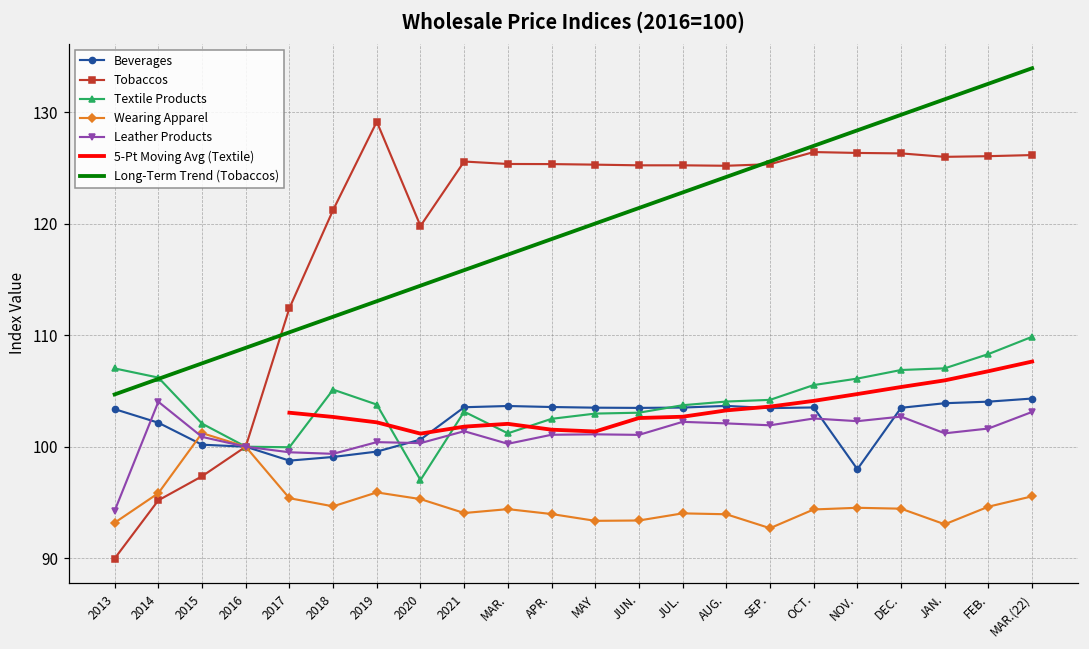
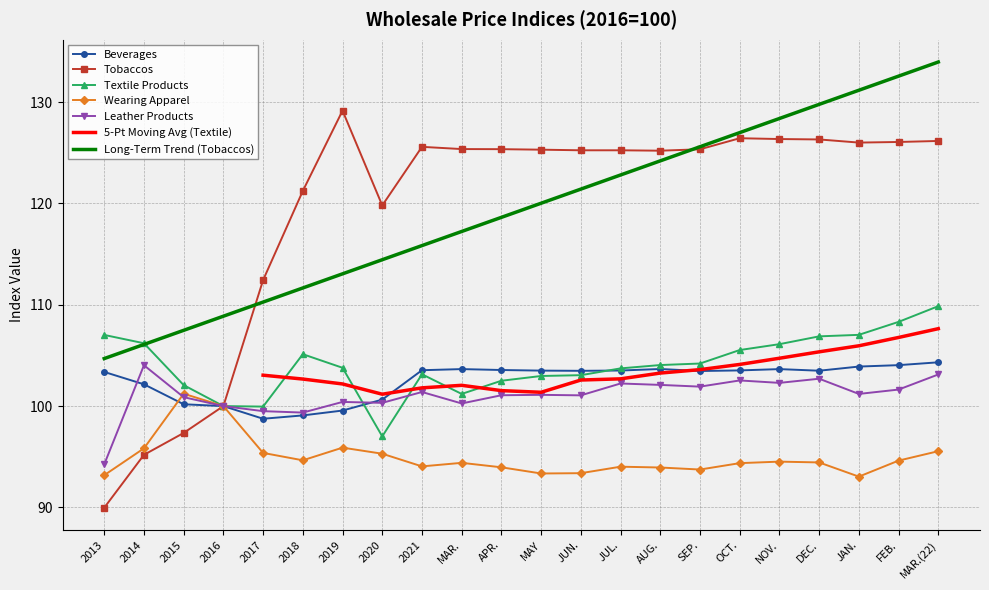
Wearing Apparel, SEP.: 92.7 -> 93.7
Beverages, NOV.: 98.0 -> 103.7
